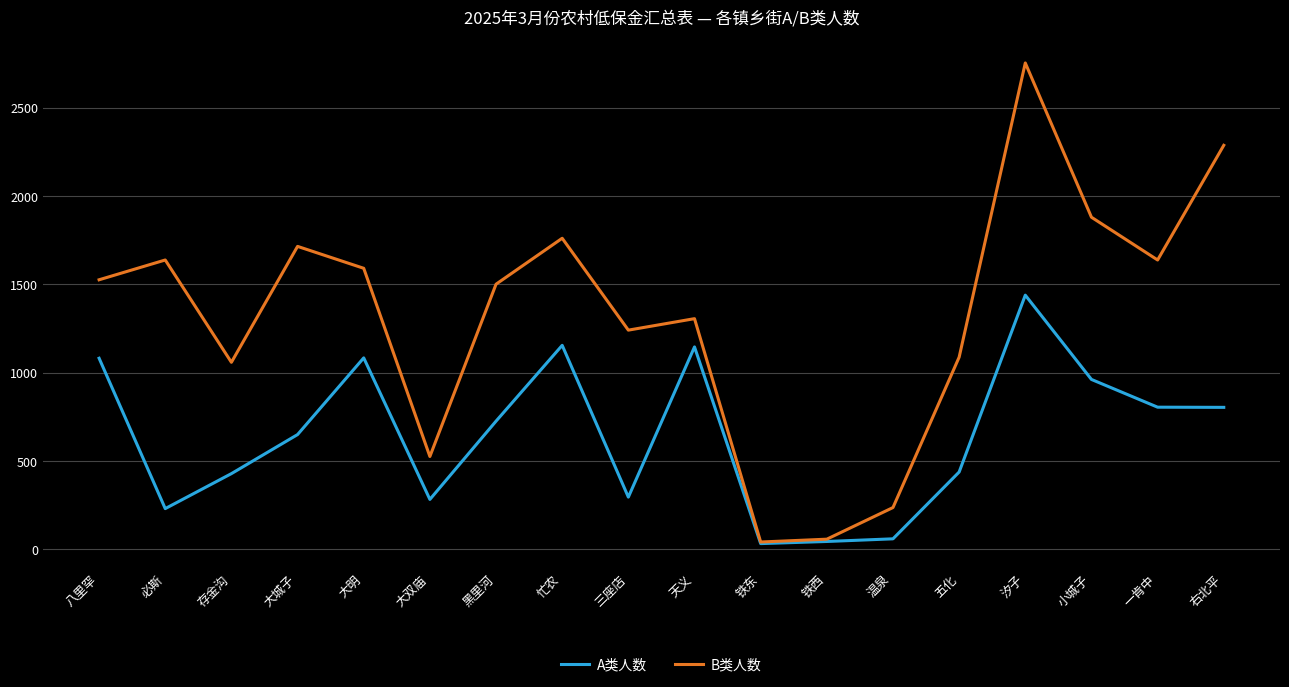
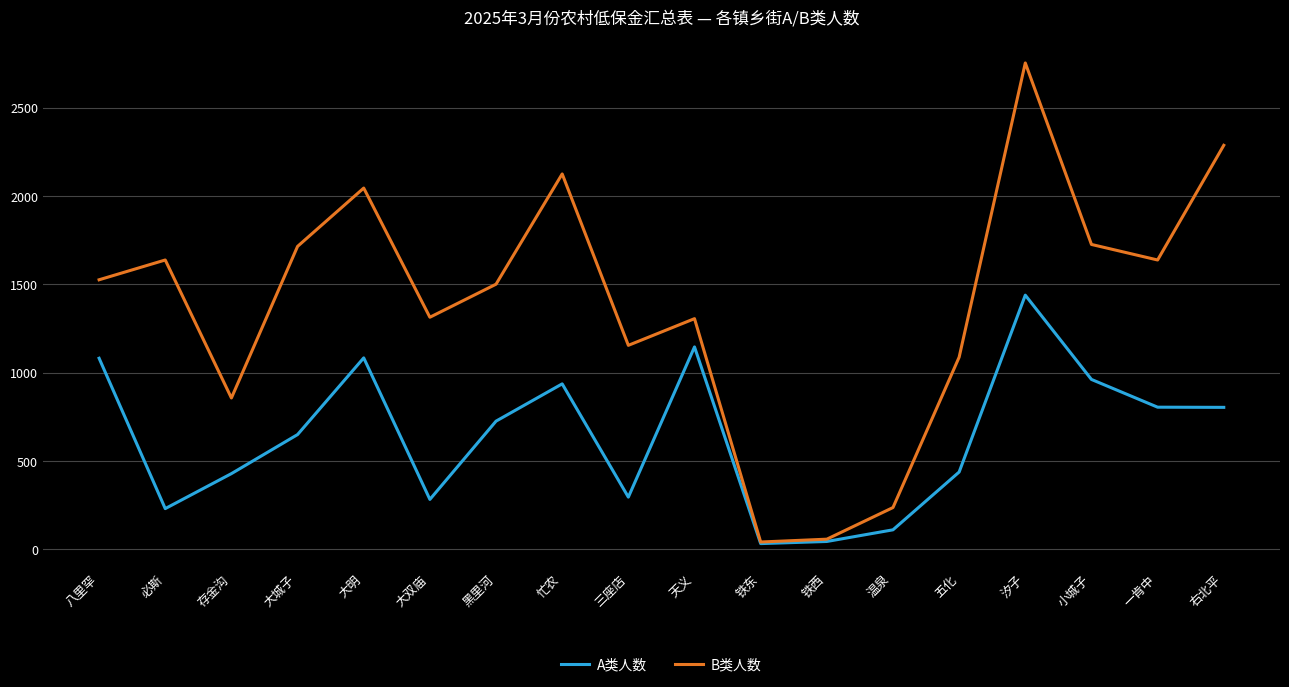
B类人数, 存金沟: 1060 -> 860
B类人数, 大明: 1590 -> 2050
B类人数, 大双庙: 530 -> 1310
A类人数, 忙农: 1160 -> 940
B类人数, 忙农: 1760 -> 2130
B类人数, 三座店: 1240 -> 1160
A类人数, 温泉: 60 -> 110
B类人数, 小城子: 1880 -> 1730
